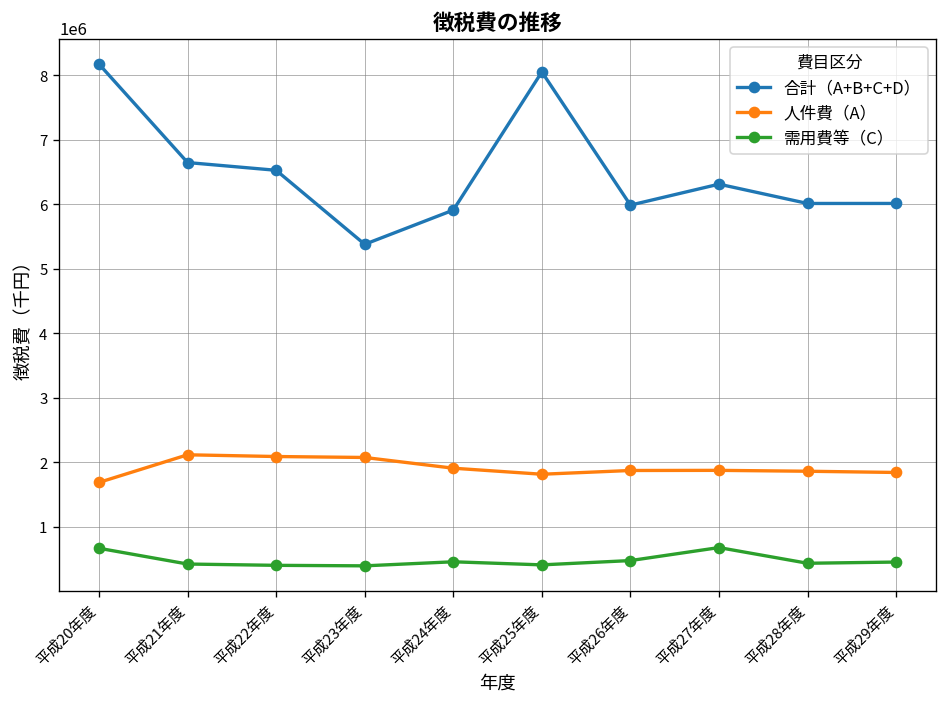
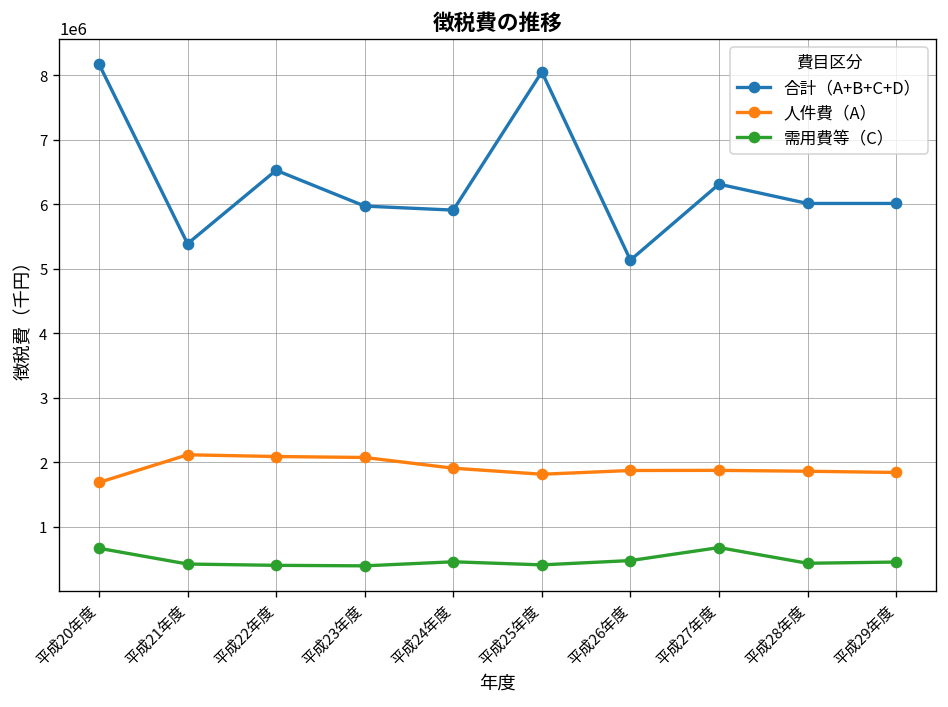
合計（A+B+C+D）, 平成21年度: 6600000 -> 5400000
合計（A+B+C+D）, 平成23年度: 5400000 -> 6000000
合計（A+B+C+D）, 平成26年度: 6000000 -> 5100000
